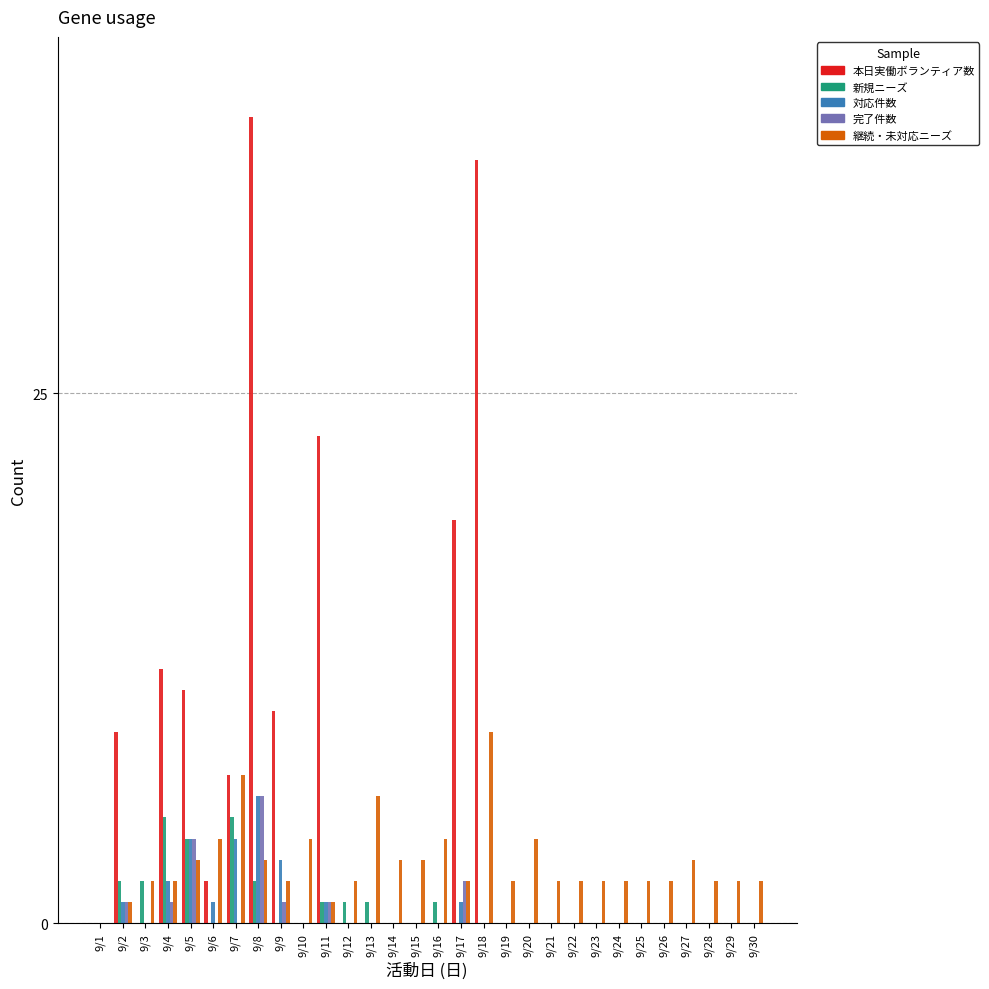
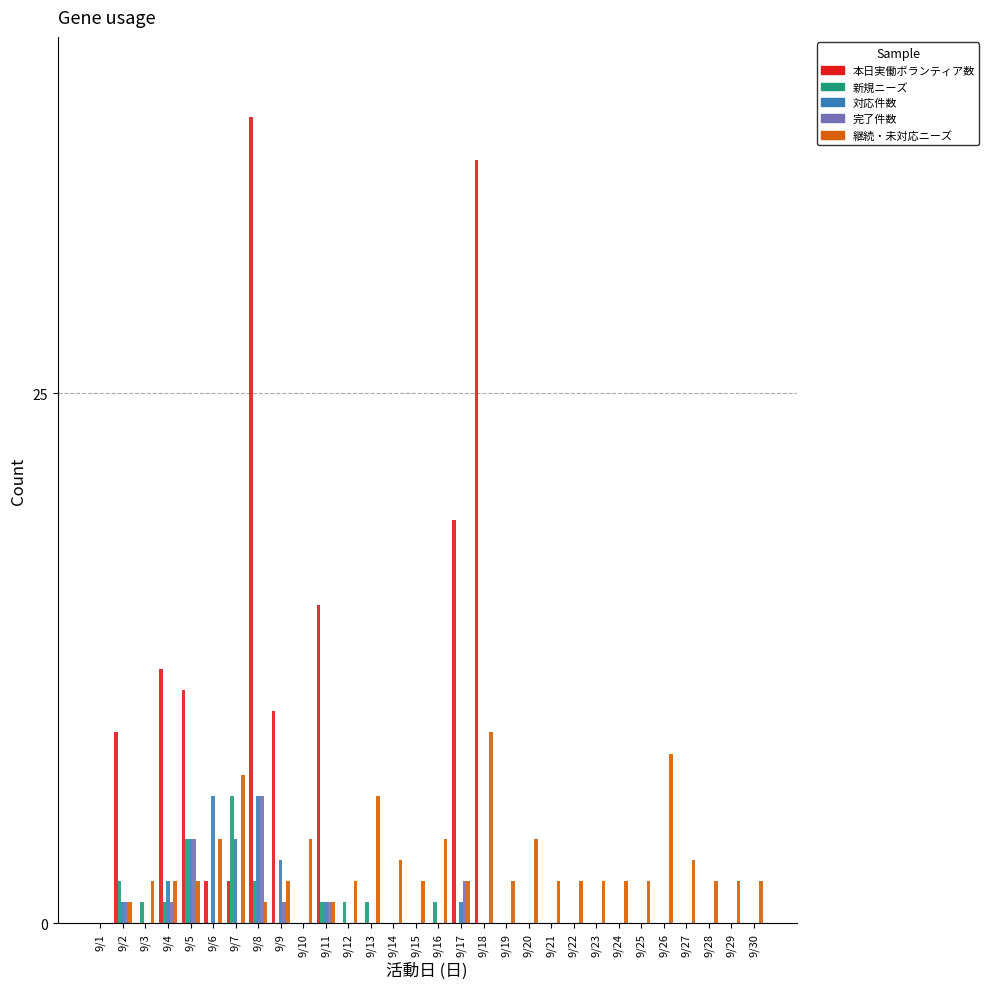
新規ニーズ, 9/3: 2 -> 1
新規ニーズ, 9/4: 5 -> 1
継続・未対応ニーズ, 9/5: 3 -> 2
対応件数, 9/6: 1 -> 6
本日実働ボランティア数, 9/7: 7 -> 2
新規ニーズ, 9/7: 5 -> 6
継続・未対応ニーズ, 9/8: 3 -> 1
本日実働ボランティア数, 9/11: 23 -> 15
継続・未対応ニーズ, 9/15: 3 -> 2
継続・未対応ニーズ, 9/26: 2 -> 8
